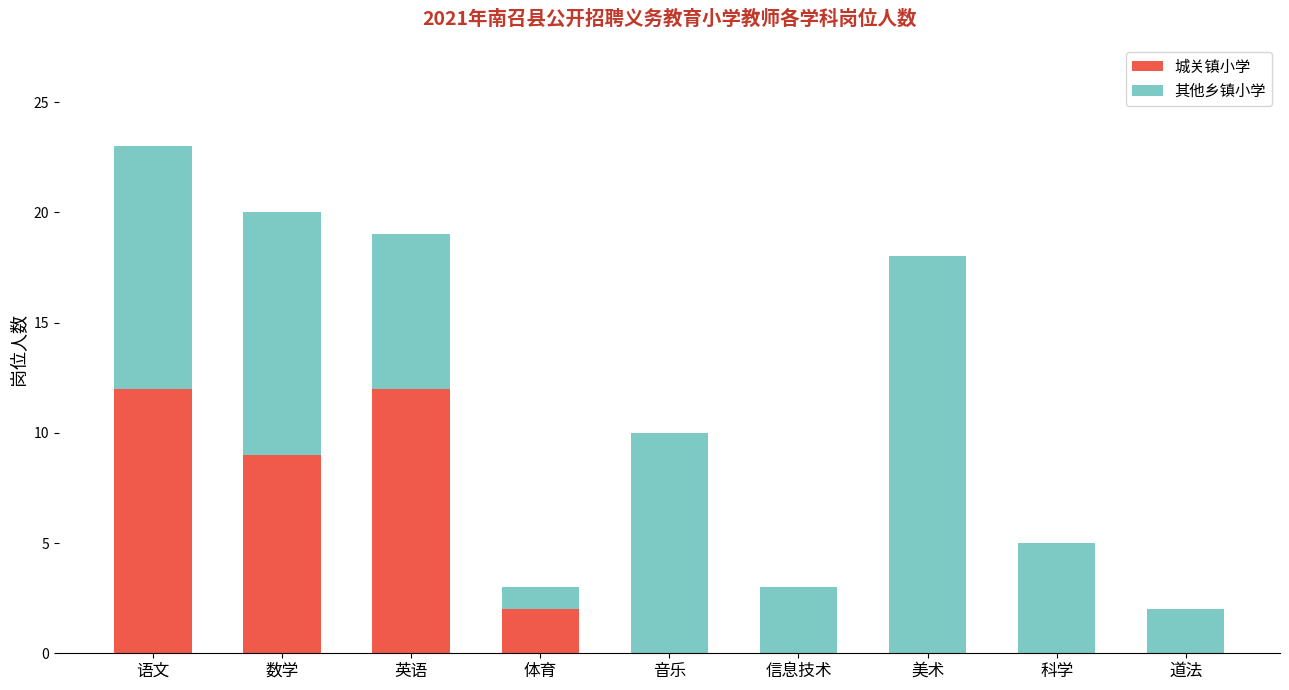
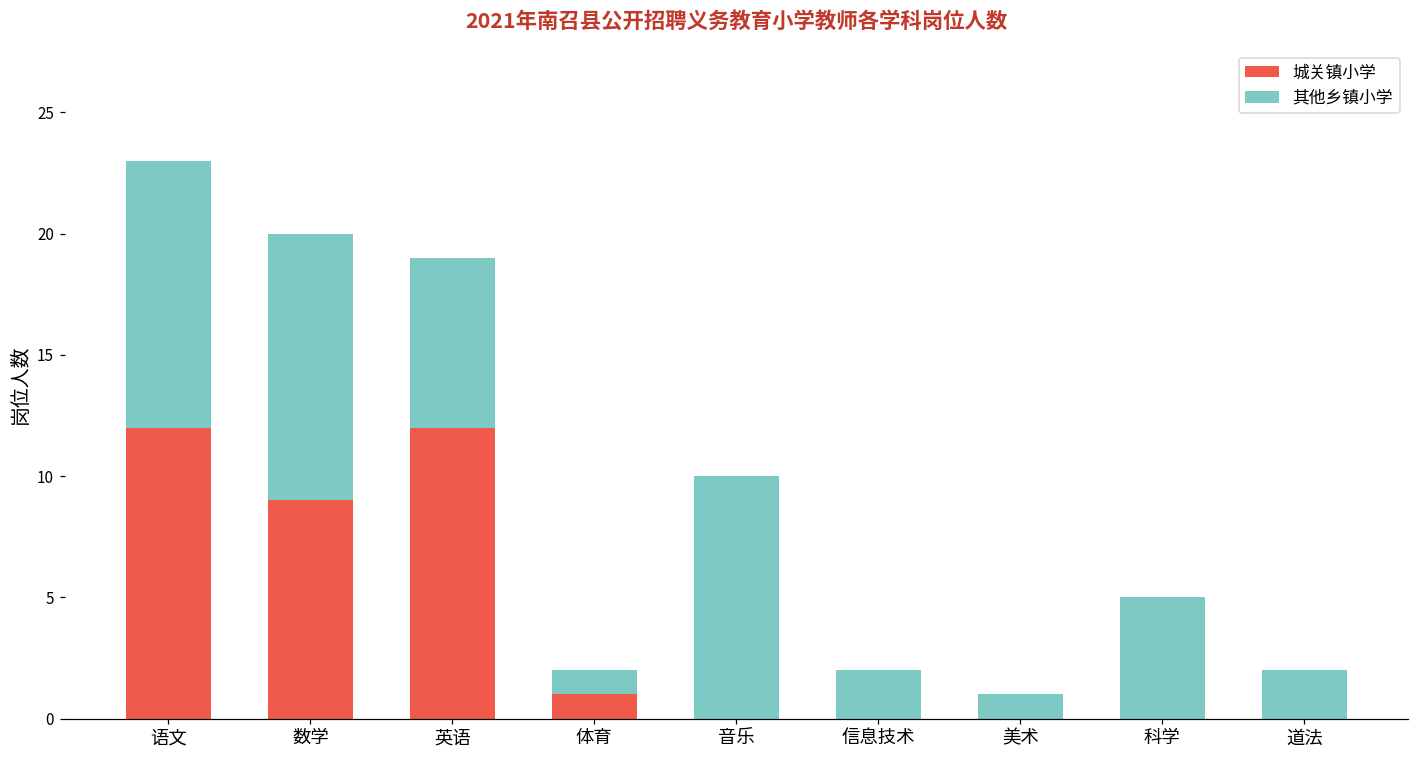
城关镇小学, 体育: 2 -> 1
其他乡镇小学, 信息技术: 3 -> 2
其他乡镇小学, 美术: 18 -> 1
